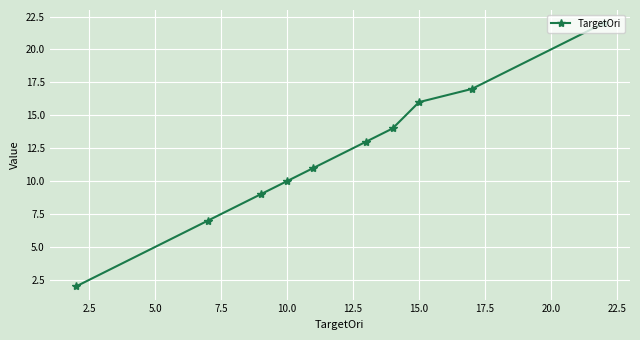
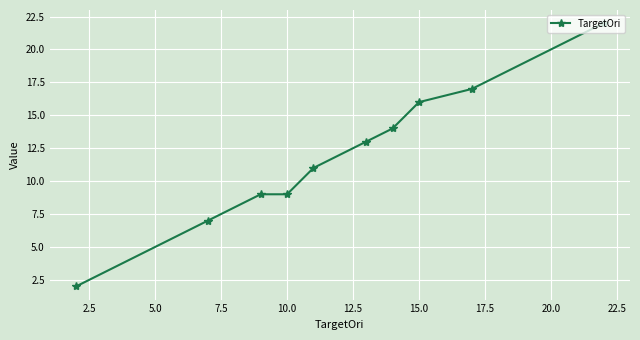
10.0: 10 -> 9
